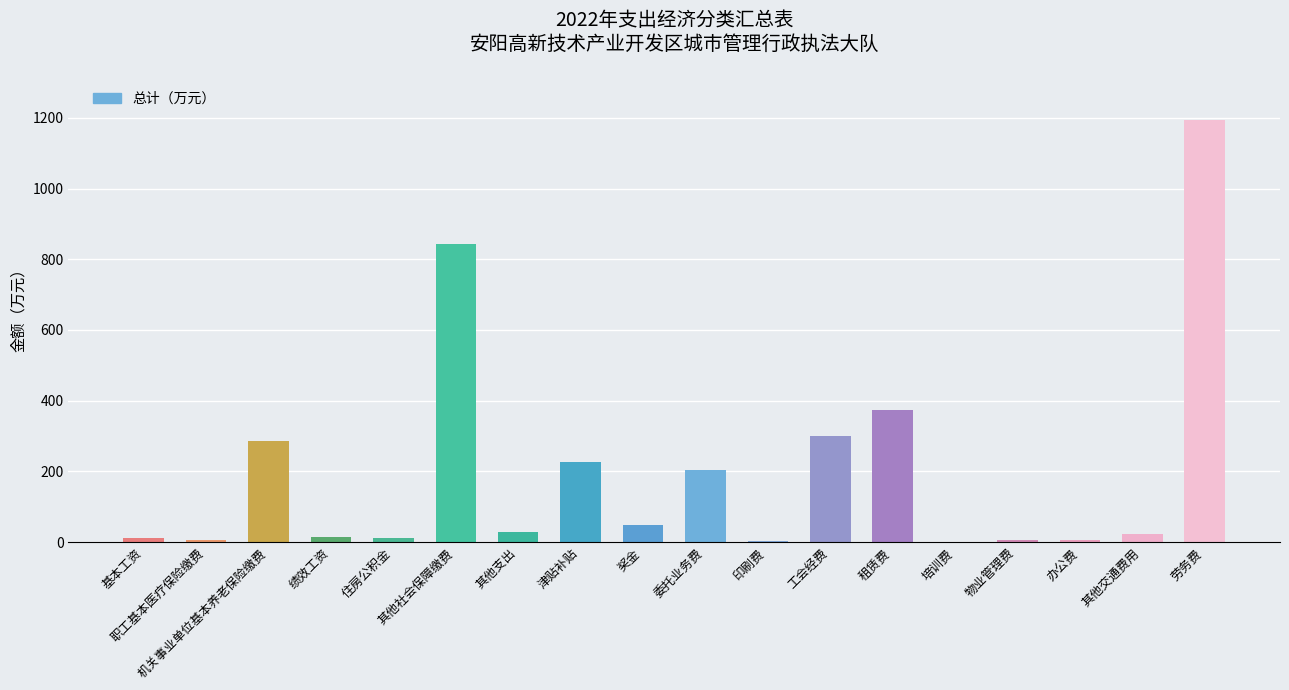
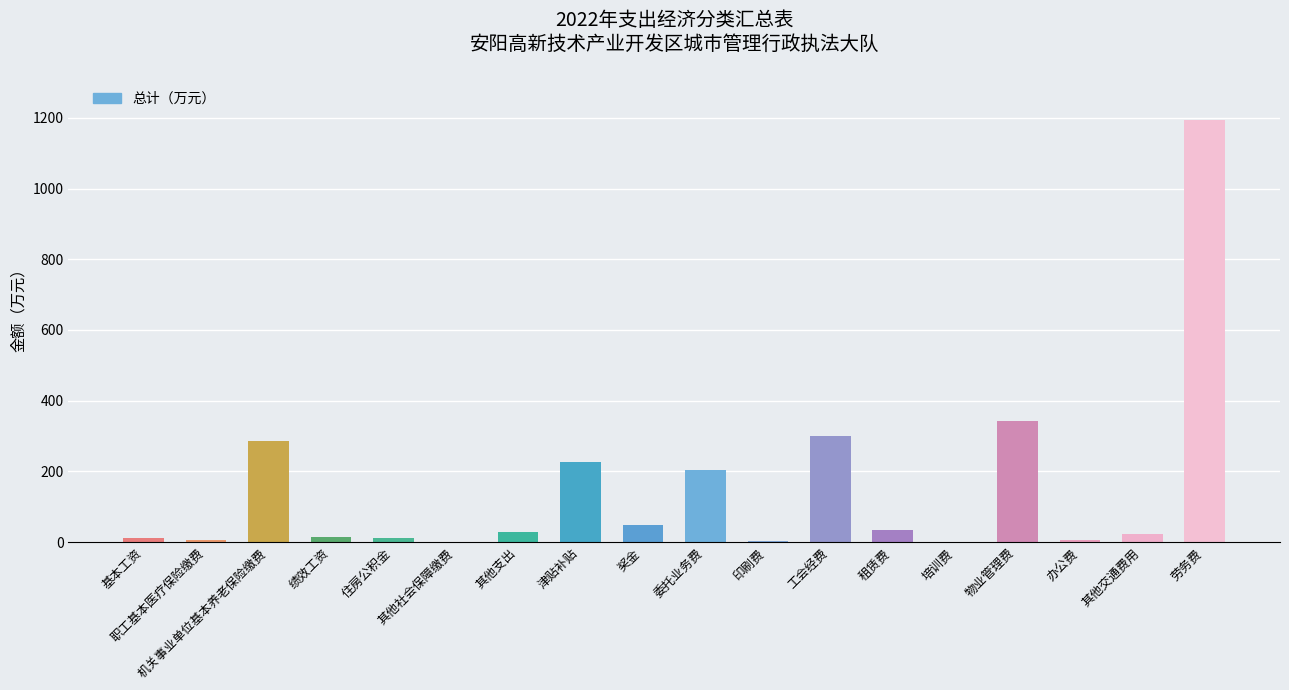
其他社会保障缴费: 840 -> 0
租赁费: 370 -> 40
物业管理费: 10 -> 340
